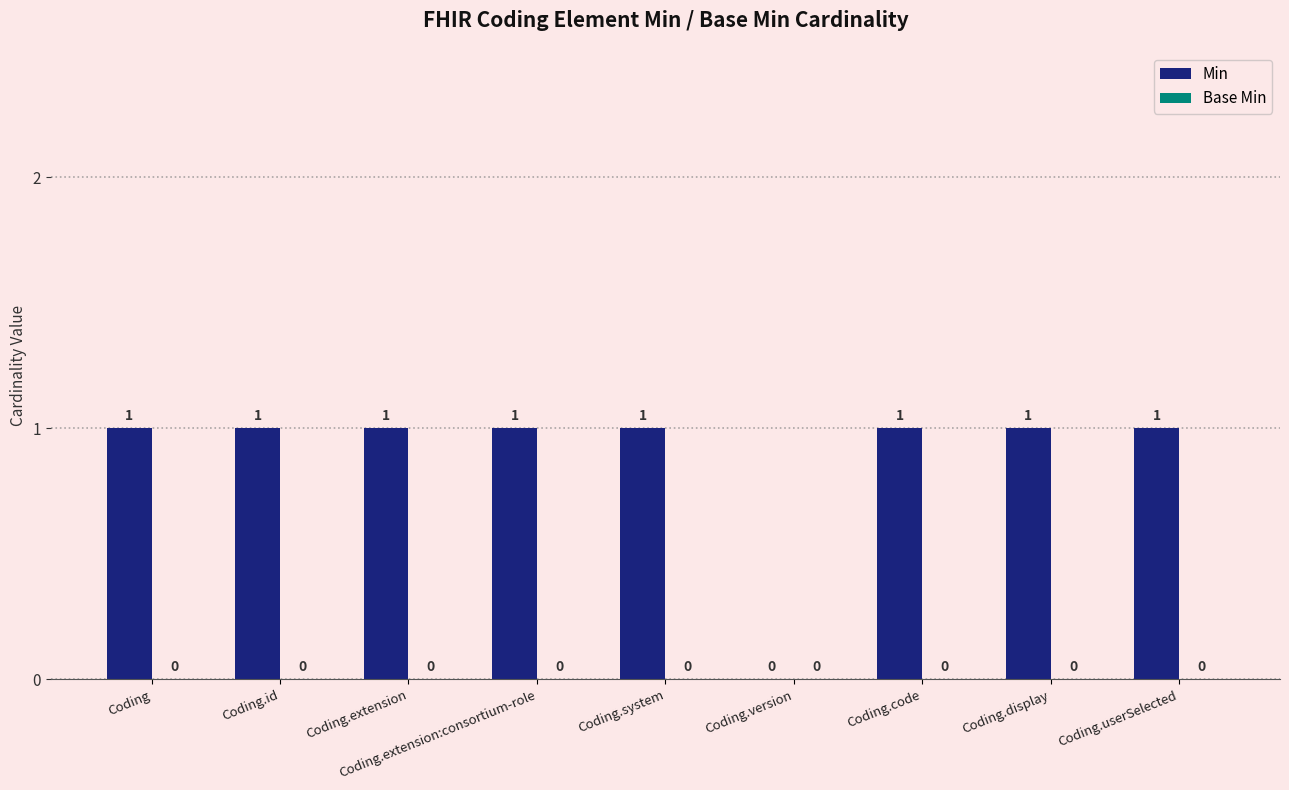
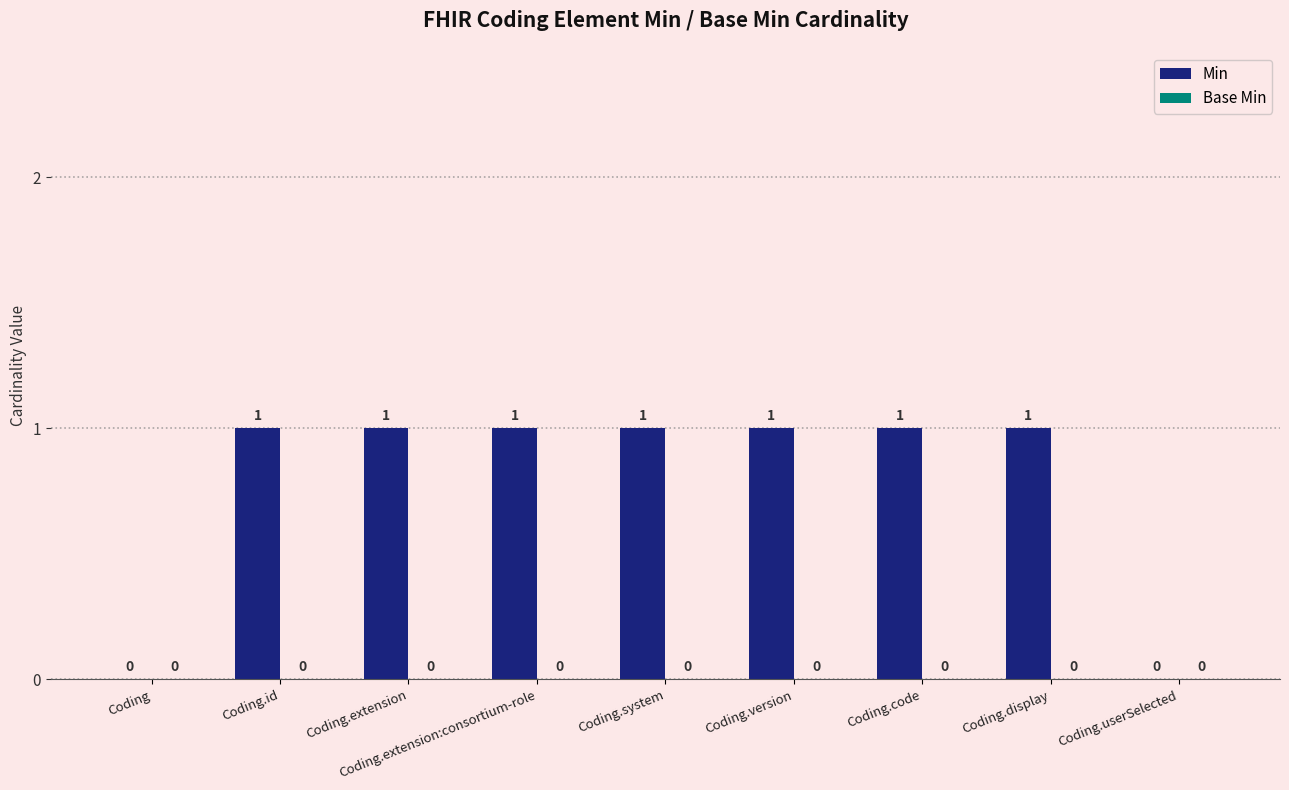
Min, Coding: 1 -> 0
Min, Coding.version: 0 -> 1
Min, Coding.userSelected: 1 -> 0
